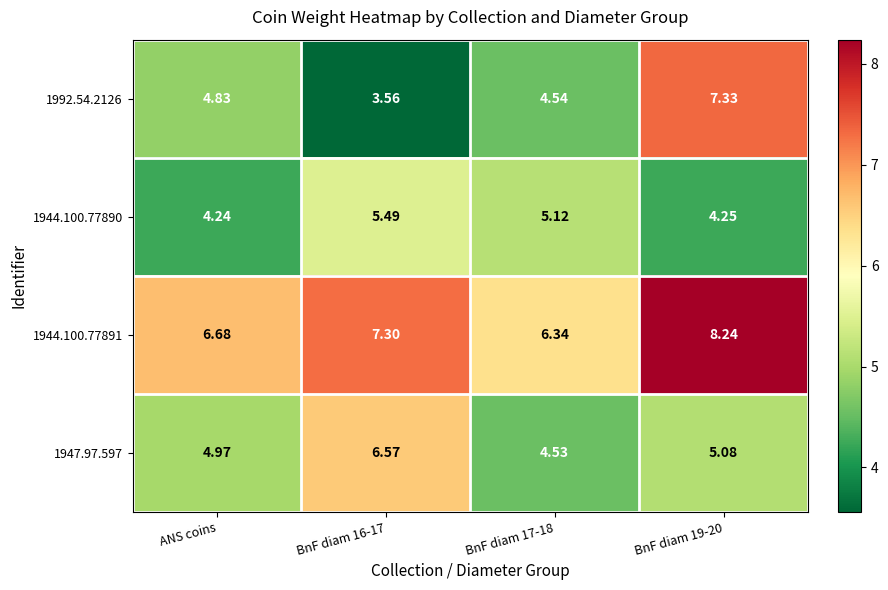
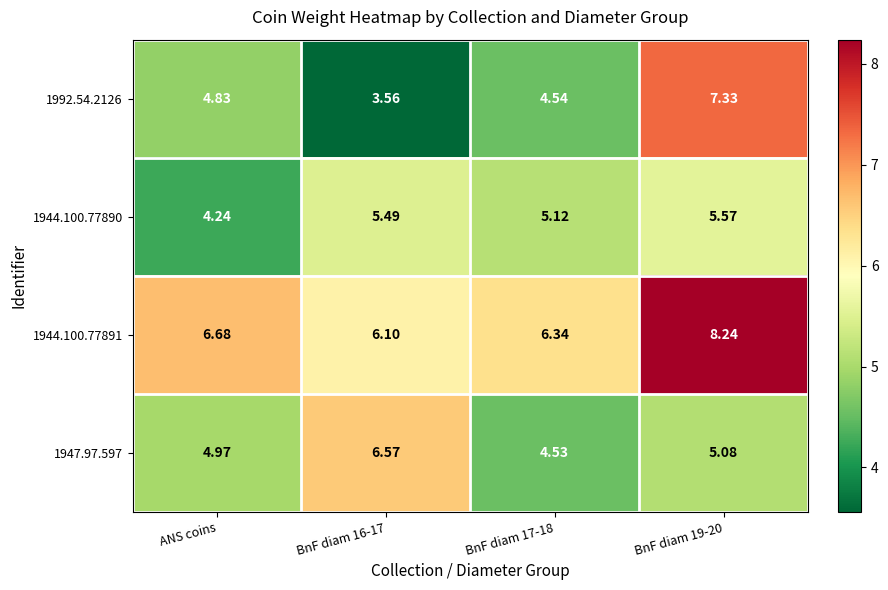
1944.100.77890, BnF diam 19-20: 4.25 -> 5.57
1944.100.77891, BnF diam 16-17: 7.30 -> 6.10
